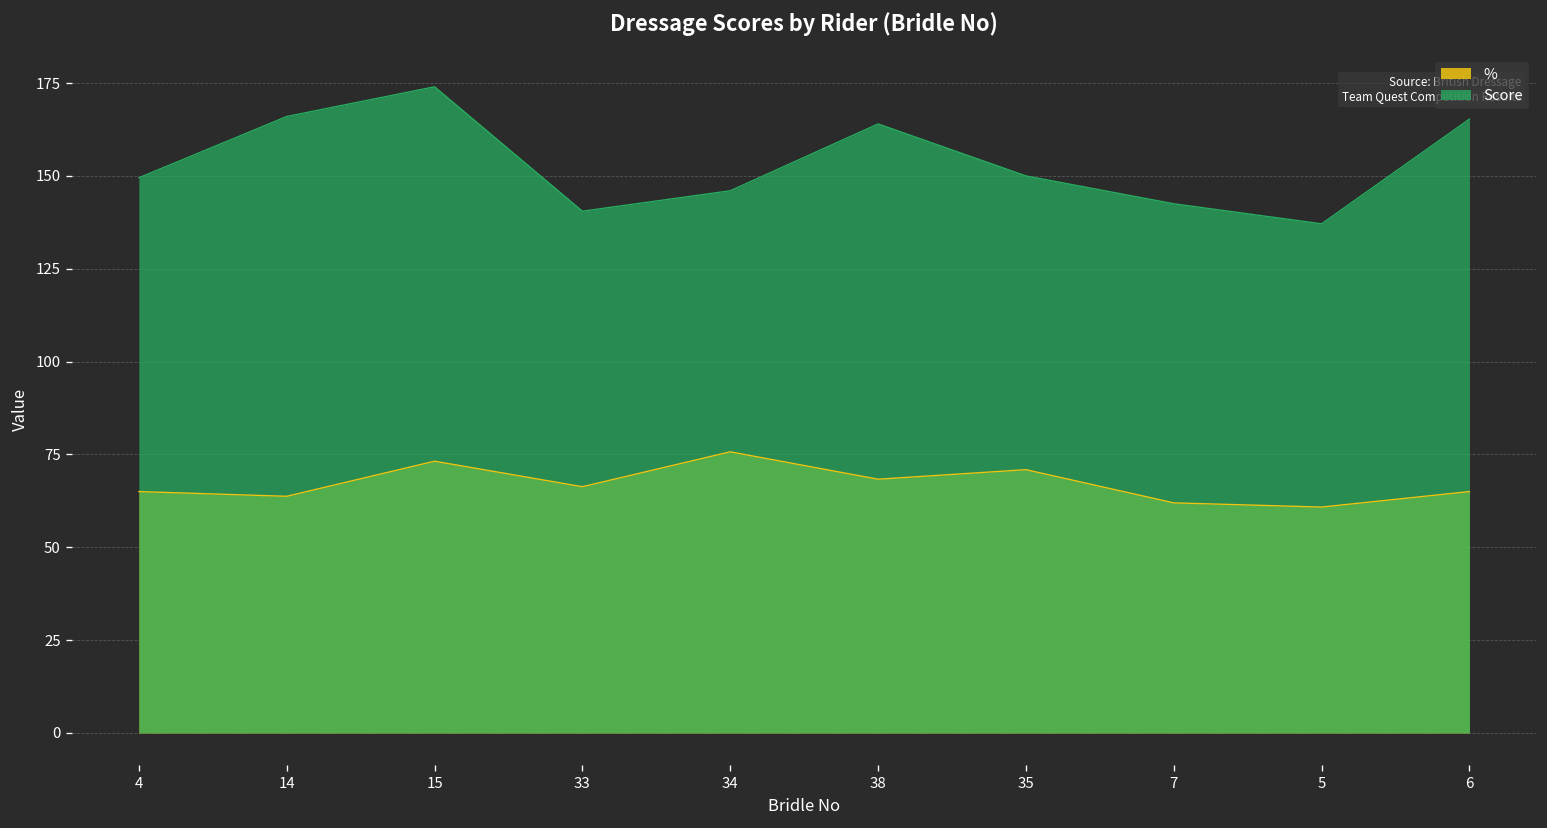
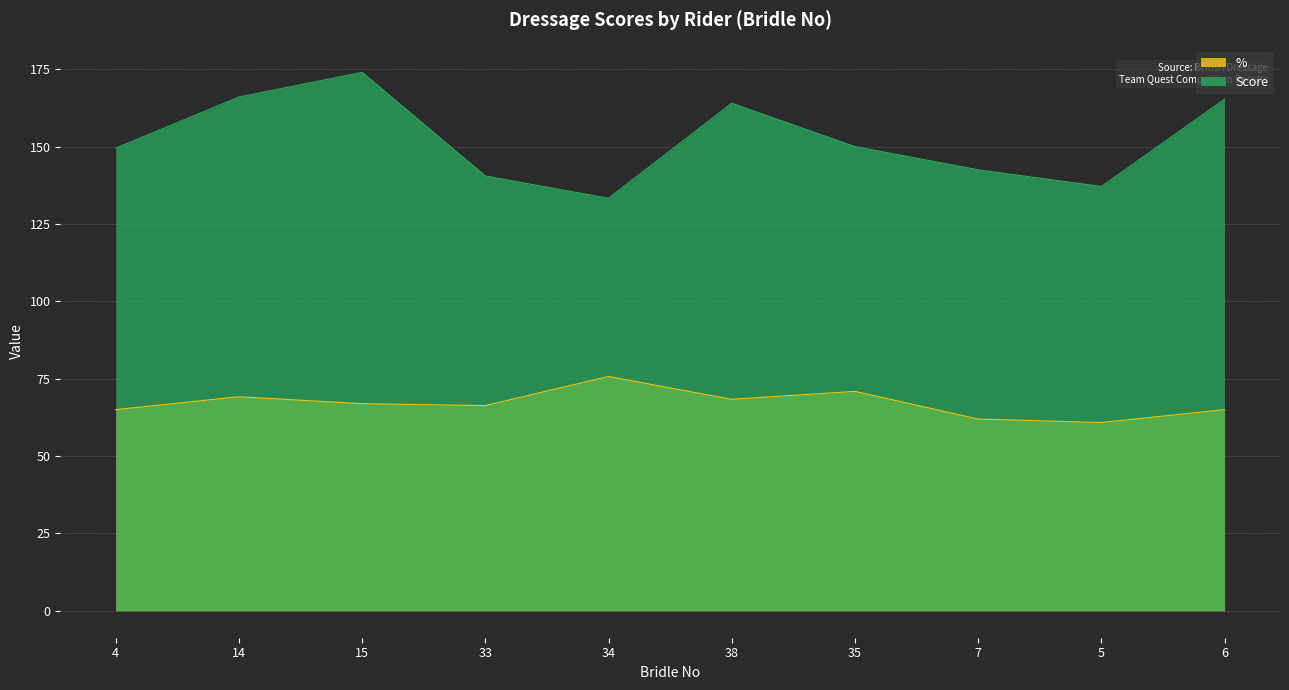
%, 14: 64 -> 69
%, 15: 73 -> 67
Score, 34: 146 -> 133
